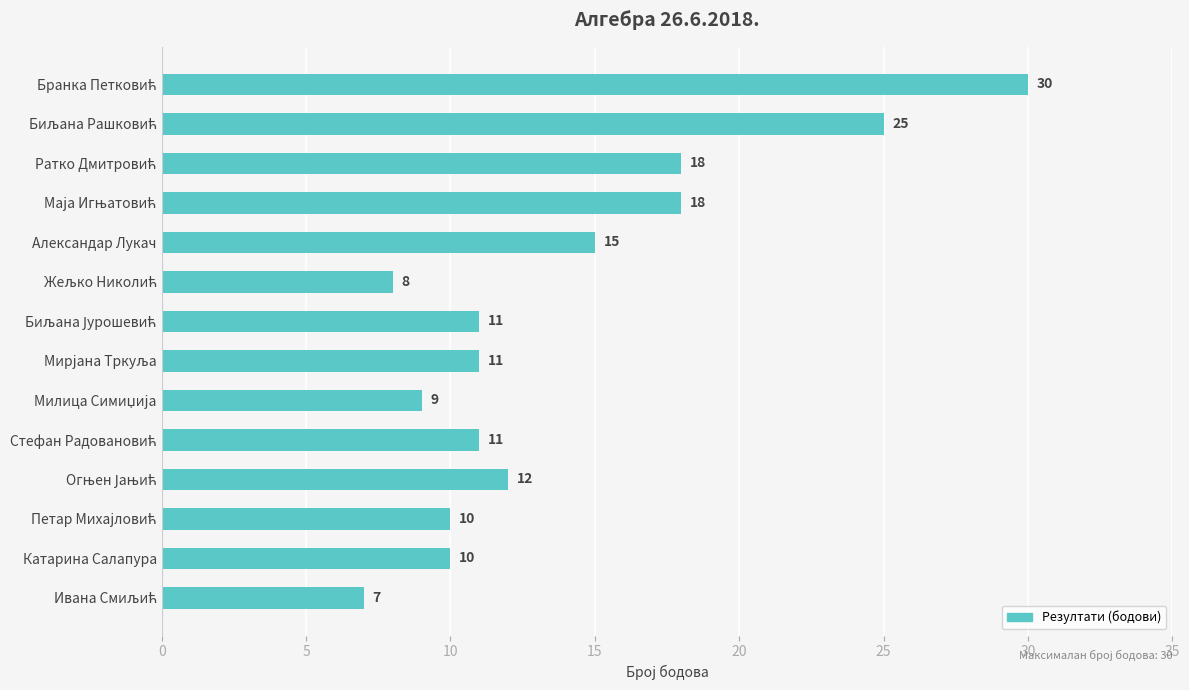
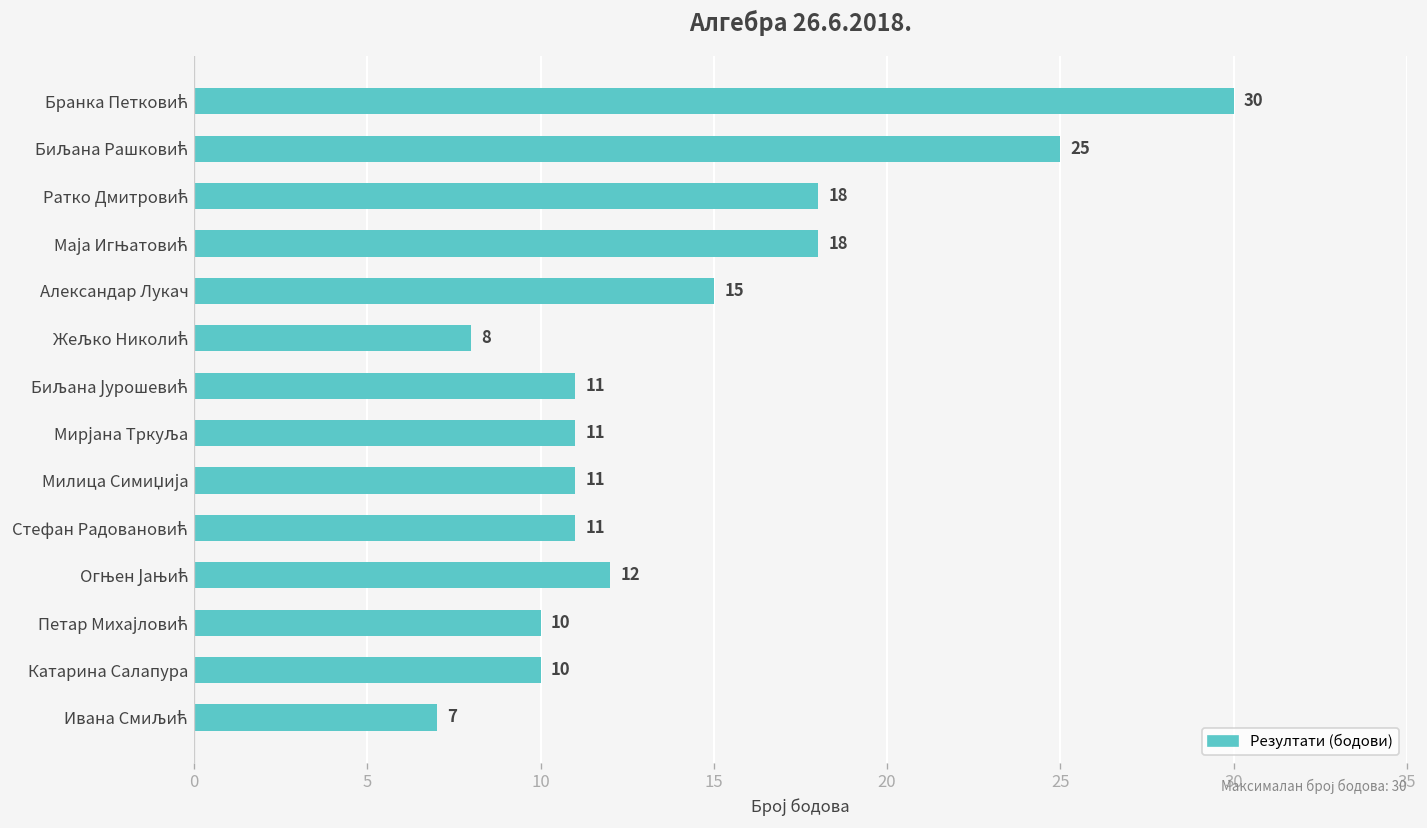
Милица Симиџија: 9 -> 11
